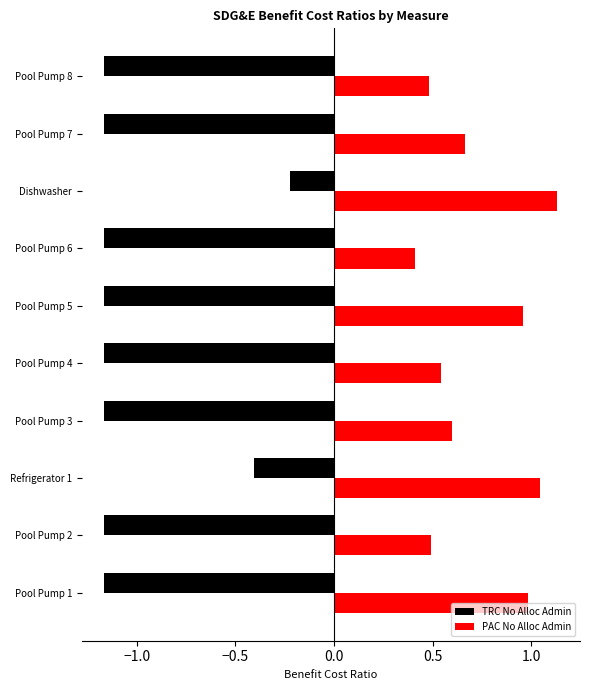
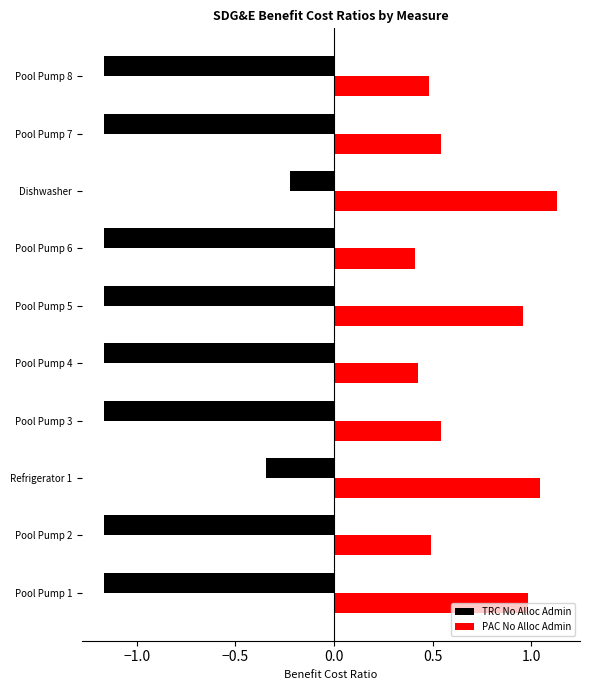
PAC No Alloc Admin, Pool Pump 7: 0.66 -> 0.54
PAC No Alloc Admin, Pool Pump 4: 0.54 -> 0.43
PAC No Alloc Admin, Pool Pump 3: 0.60 -> 0.54
TRC No Alloc Admin, Refrigerator 1: -0.40 -> -0.35
